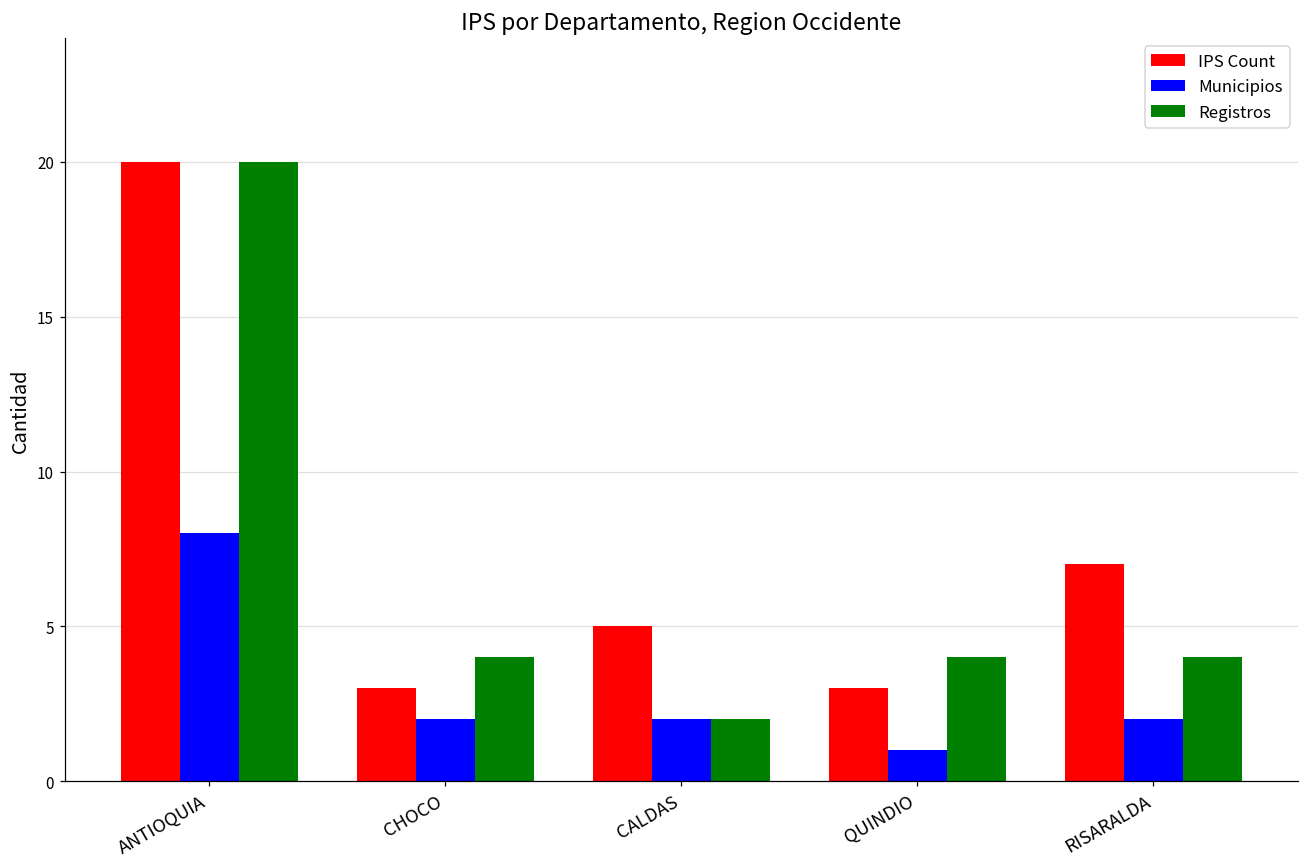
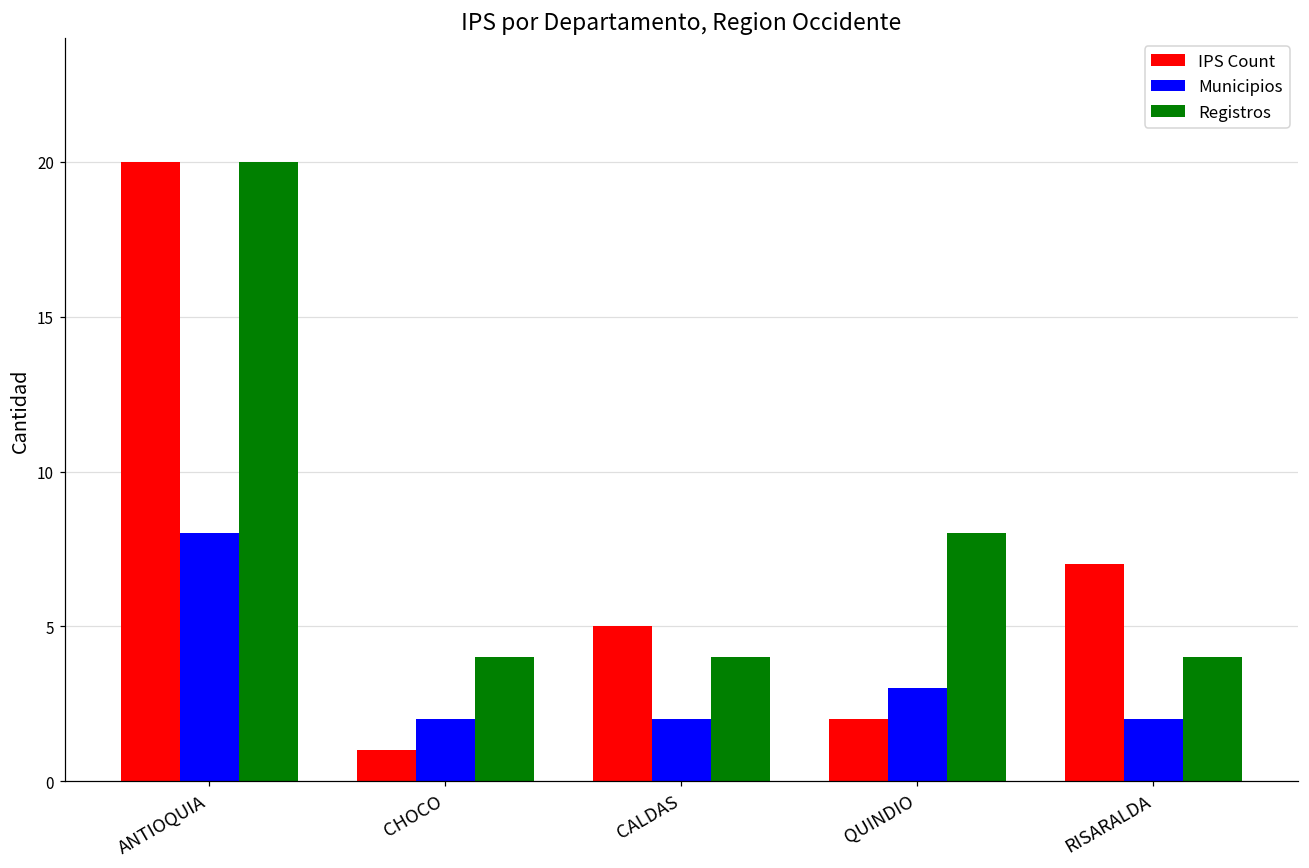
IPS Count, CHOCO: 3 -> 1
Registros, CALDAS: 2 -> 4
IPS Count, QUINDIO: 3 -> 2
Municipios, QUINDIO: 1 -> 3
Registros, QUINDIO: 4 -> 8
